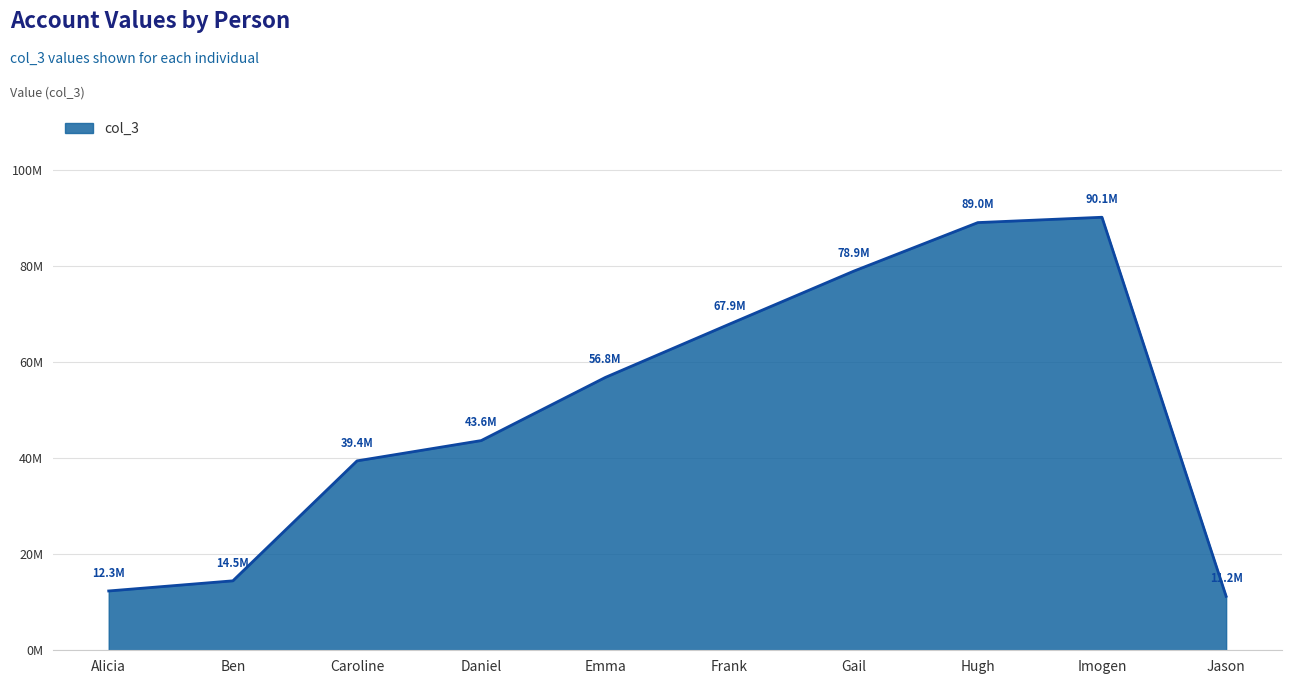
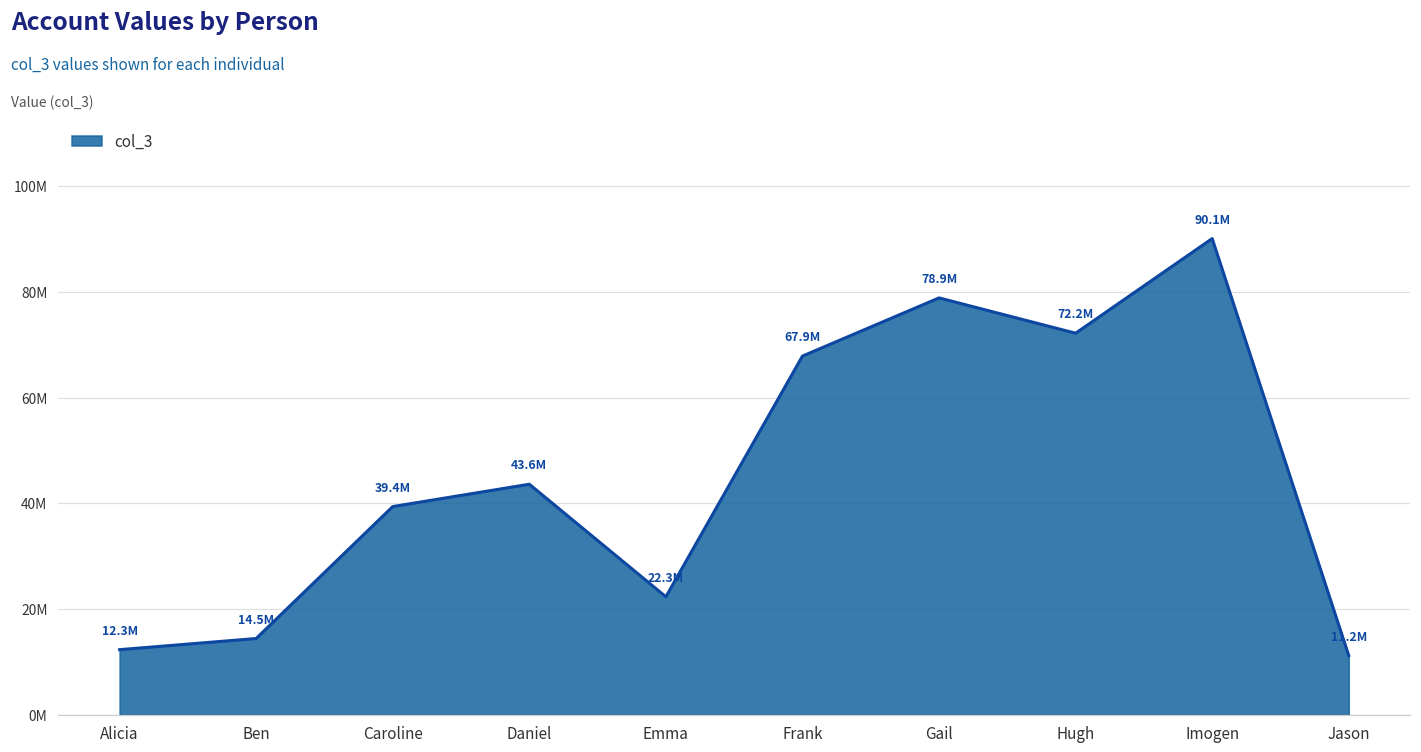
Emma: 56.8M -> 22.3M
Hugh: 89.0M -> 72.2M
